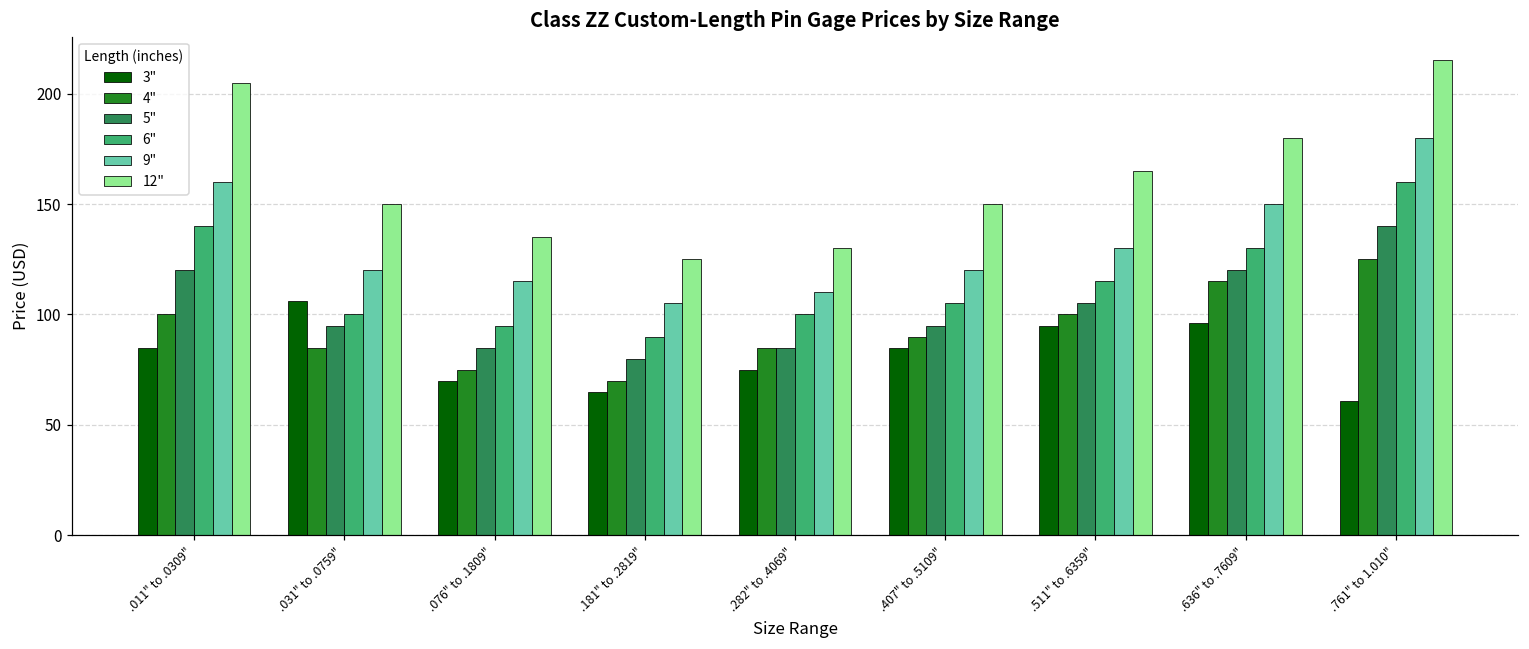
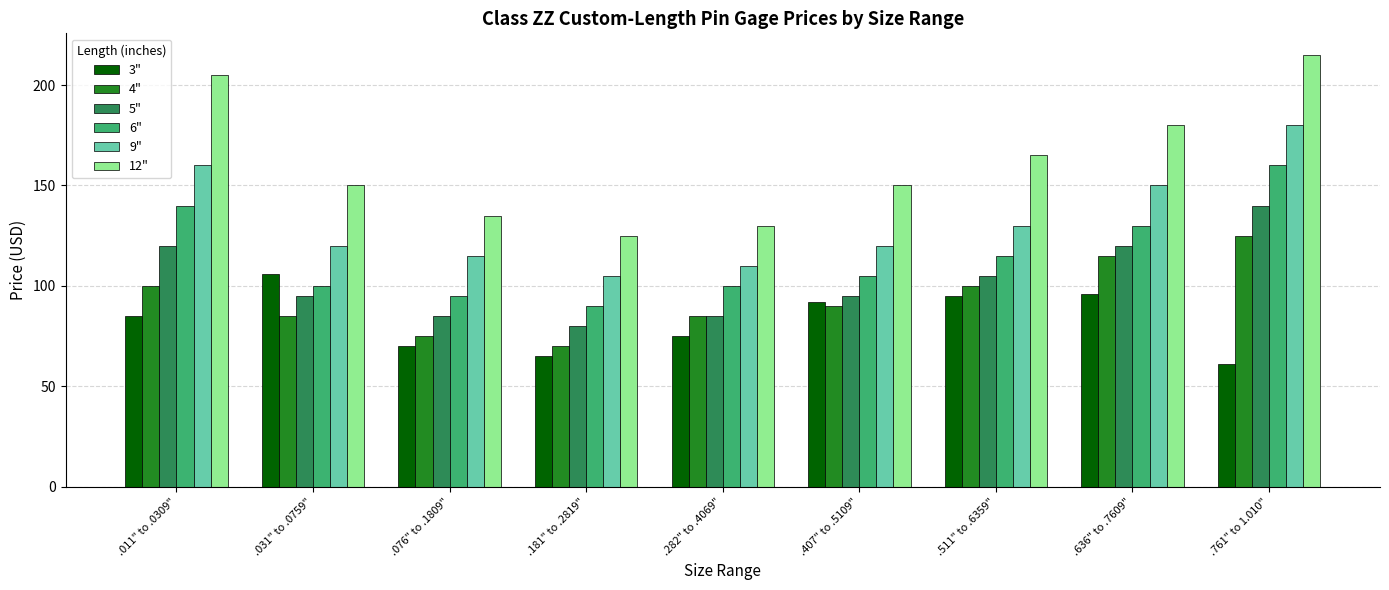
3", .407" to .5109": 85 -> 92
